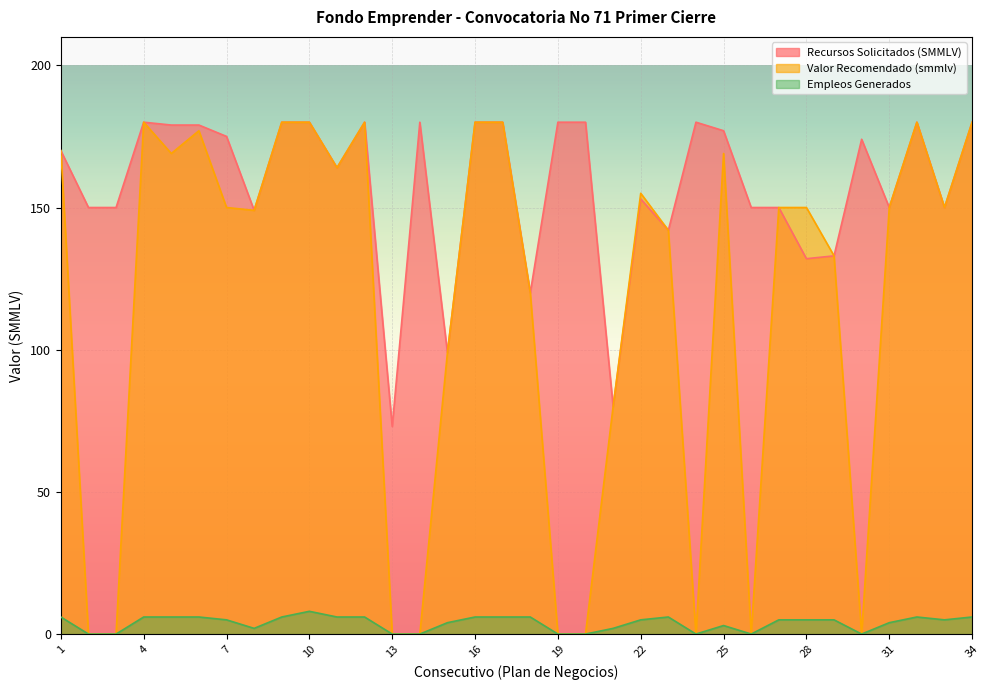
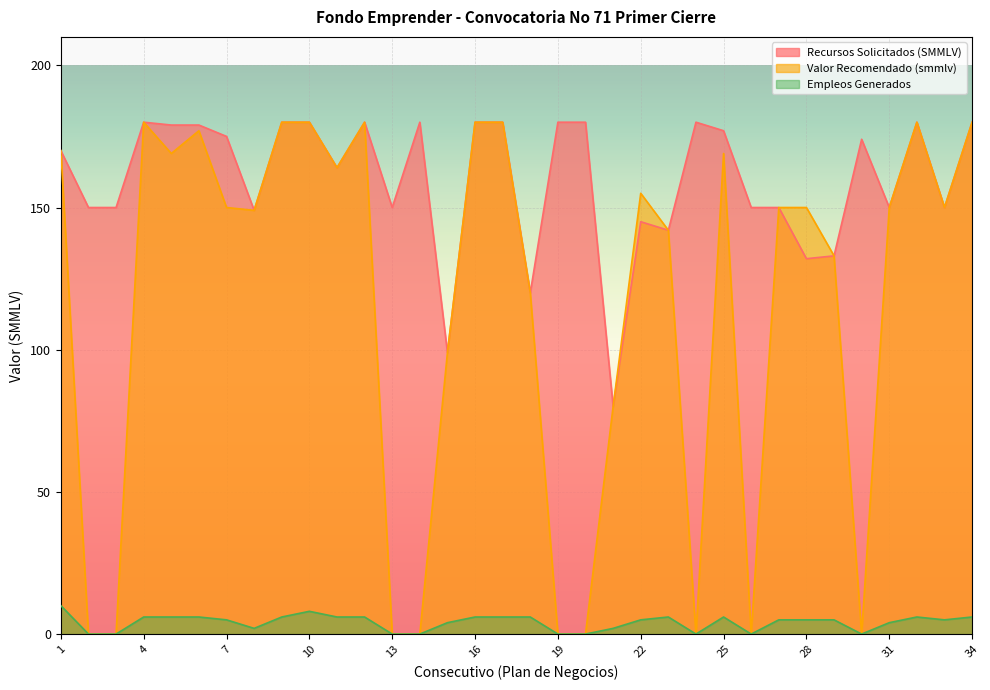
Empleos Generados, 1: 6 -> 10
Recursos Solicitados (SMMLV), 13: 73 -> 150
Recursos Solicitados (SMMLV), 22: 153 -> 145
Empleos Generados, 25: 3 -> 6
